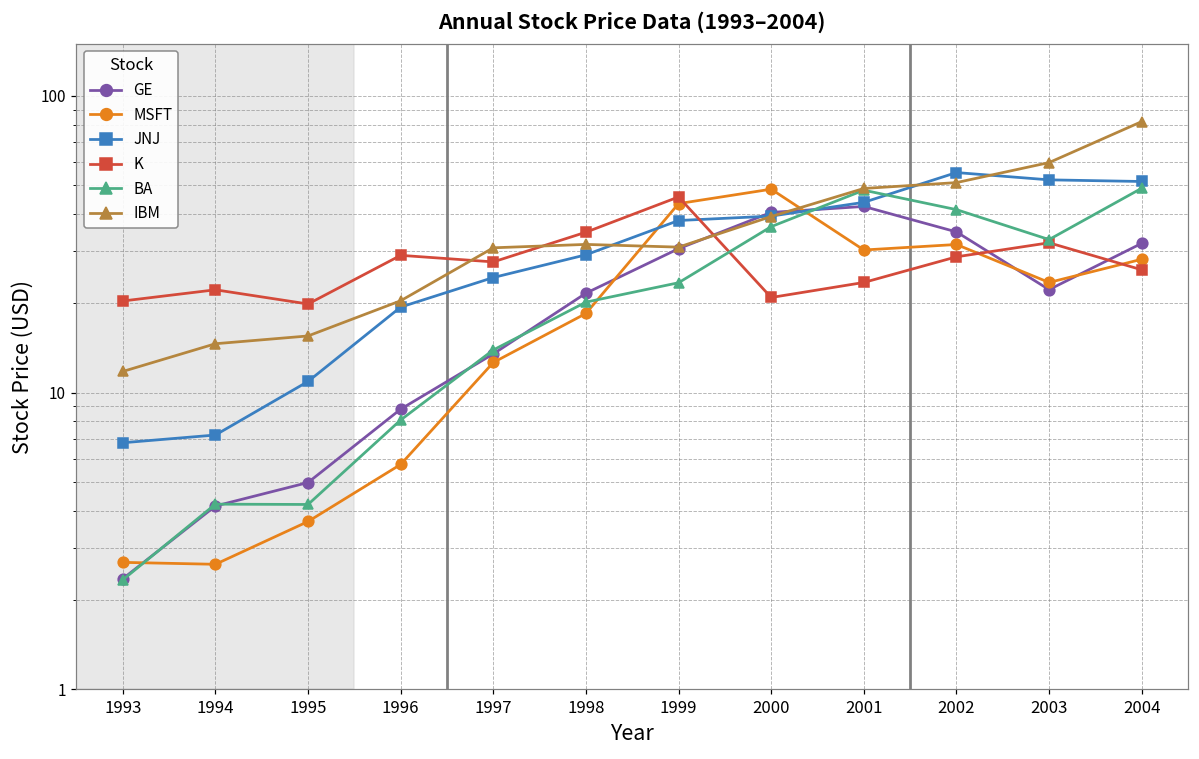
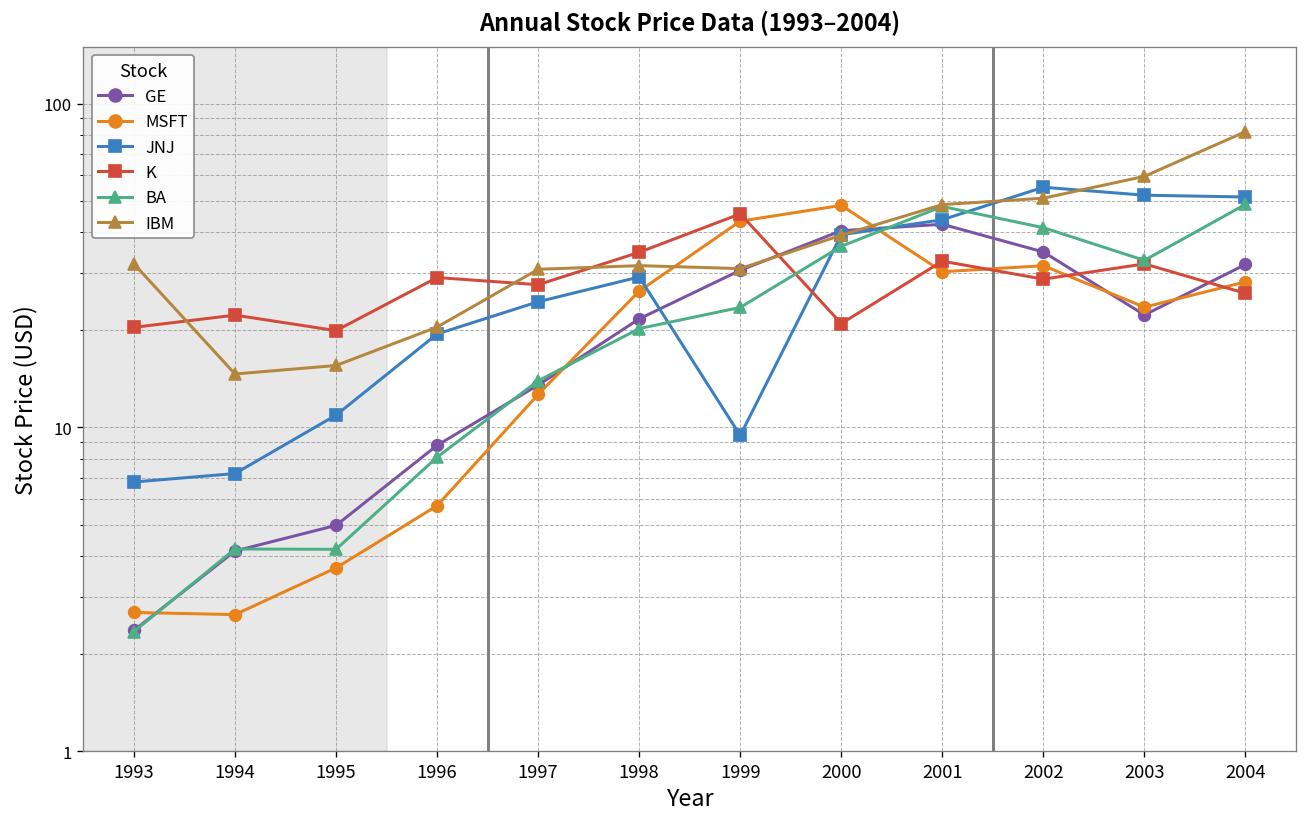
IBM, 1993: 12 -> 32
MSFT, 1998: 18 -> 26
JNJ, 1999: 38 -> 9.4
K, 2001: 24 -> 33
